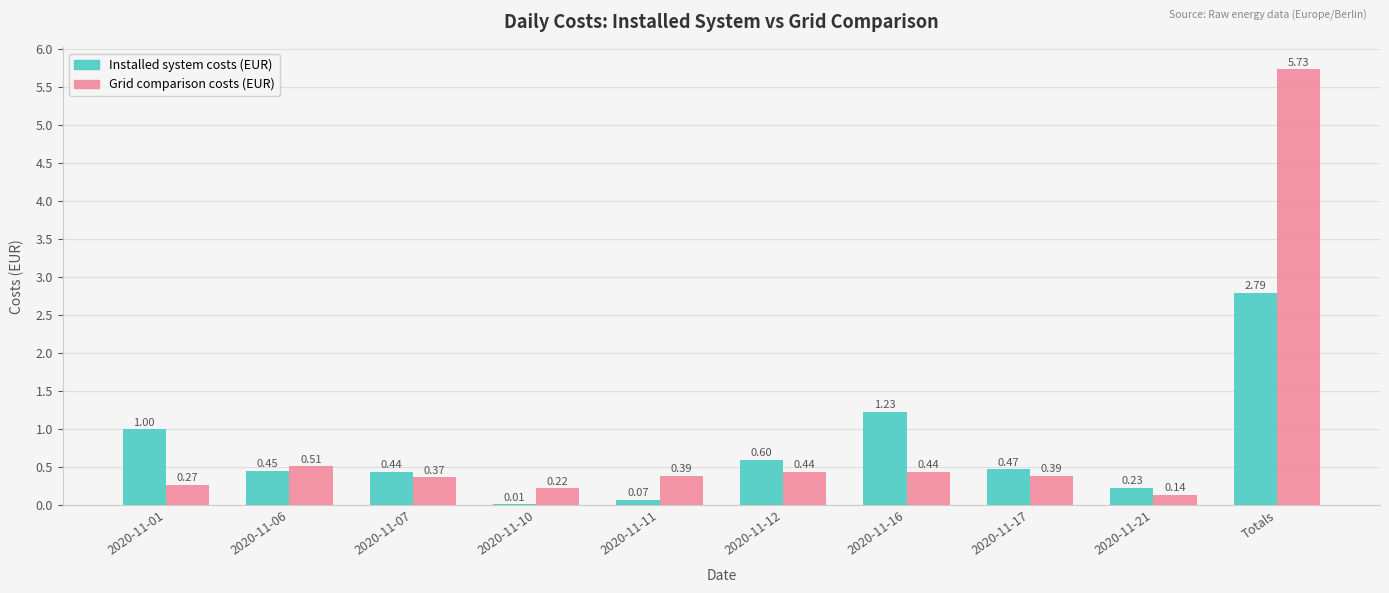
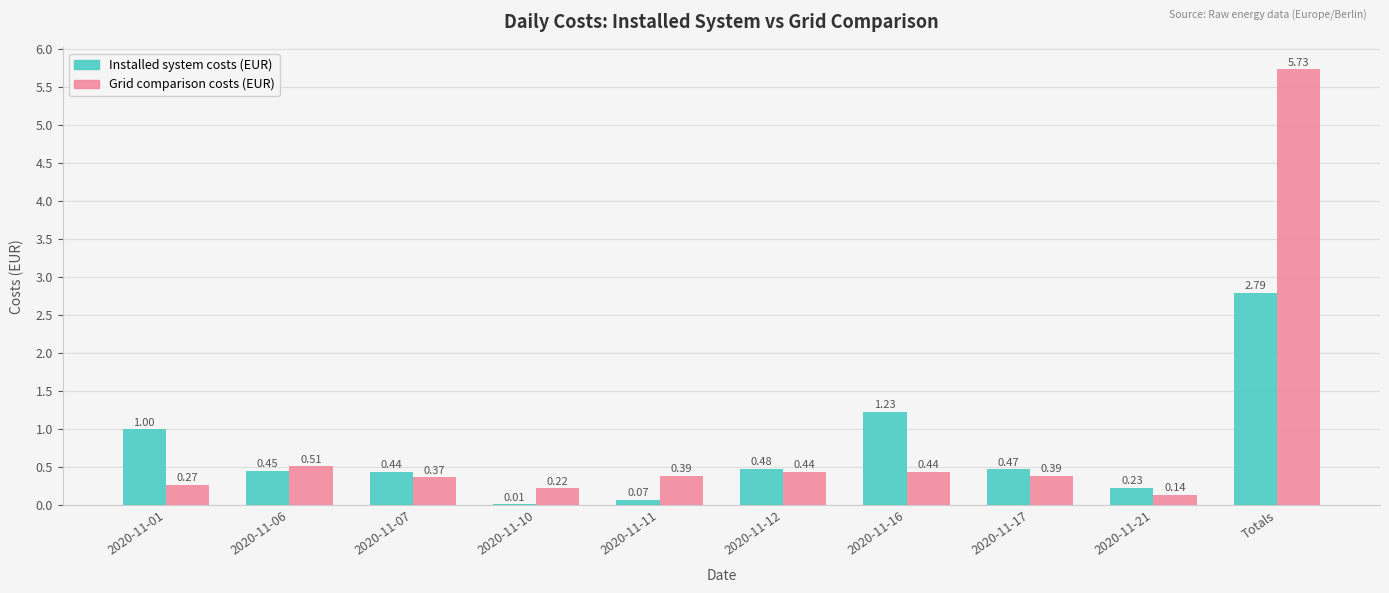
Installed system costs (EUR), 2020-11-12: 0.60 -> 0.48
